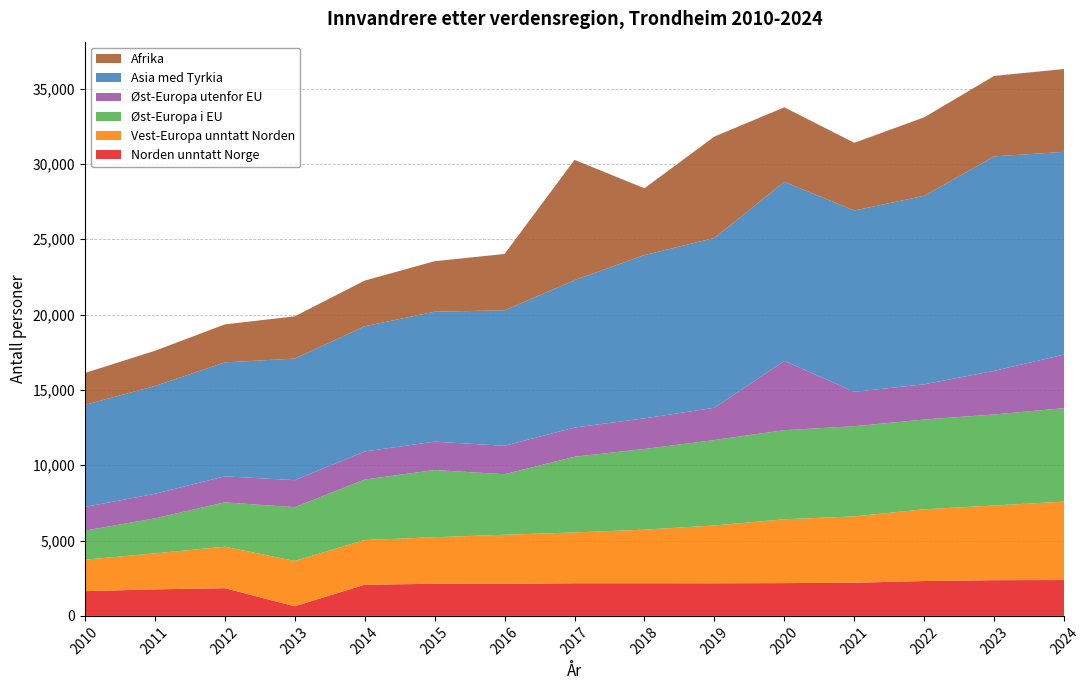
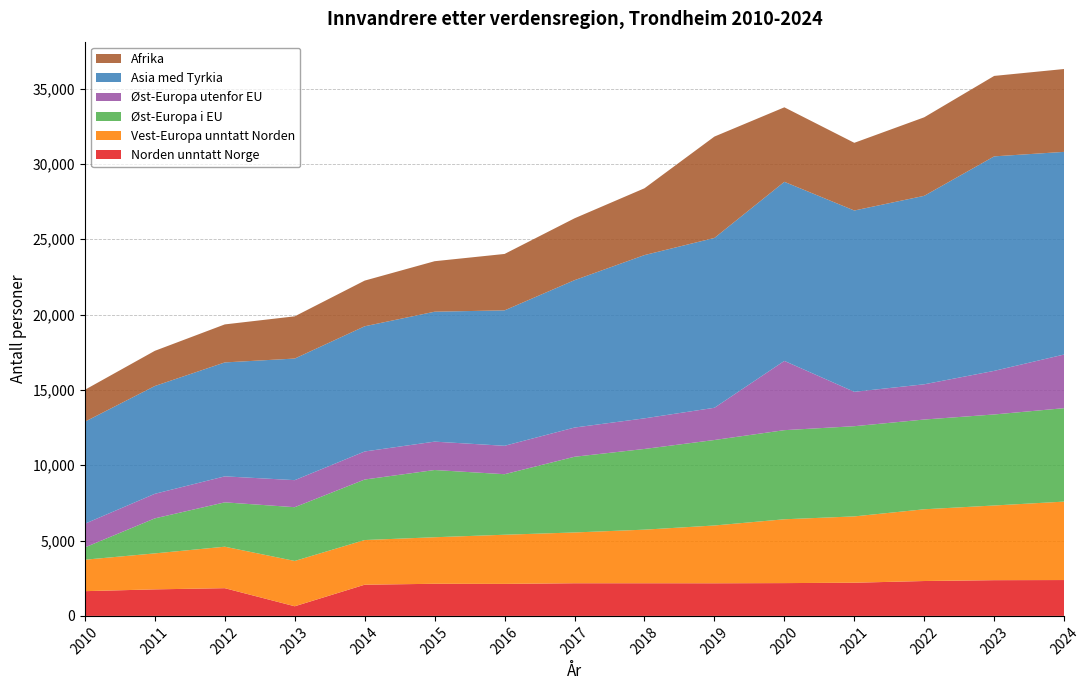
Øst-Europa i EU, 2010: 1,900 -> 800
Afrika, 2017: 8,000 -> 4,100
